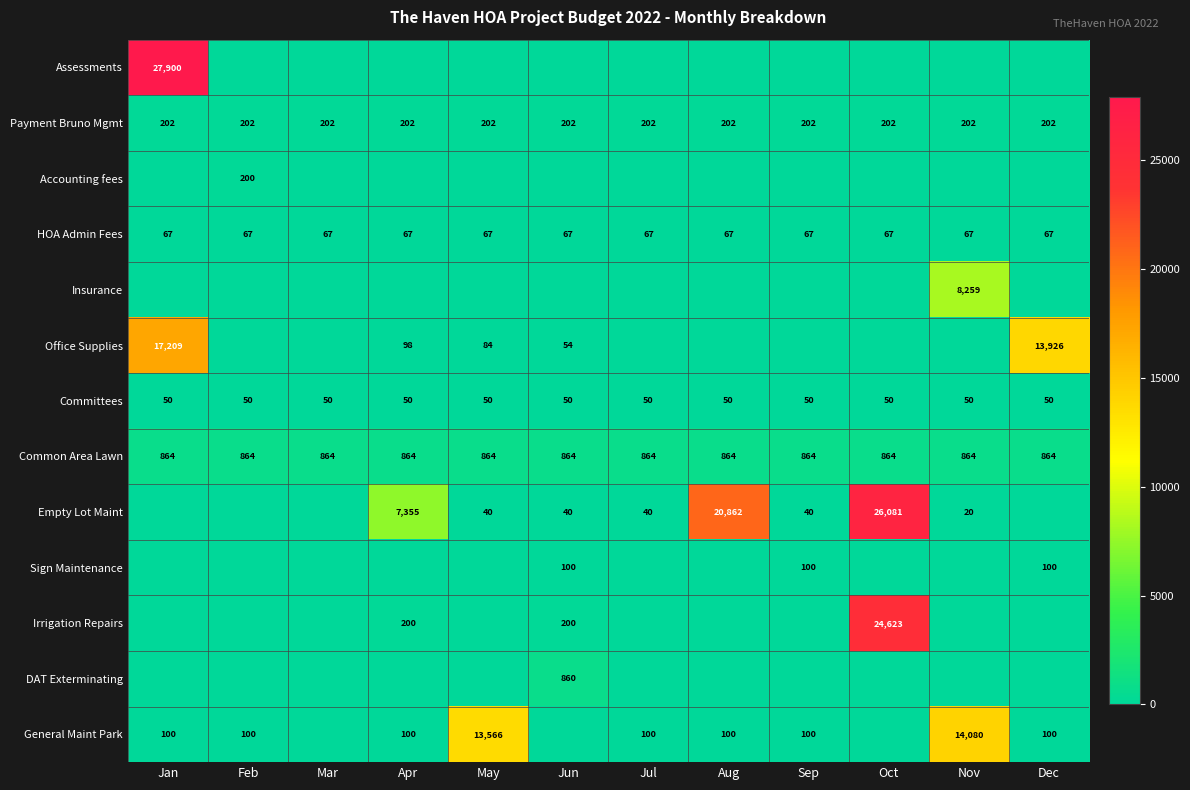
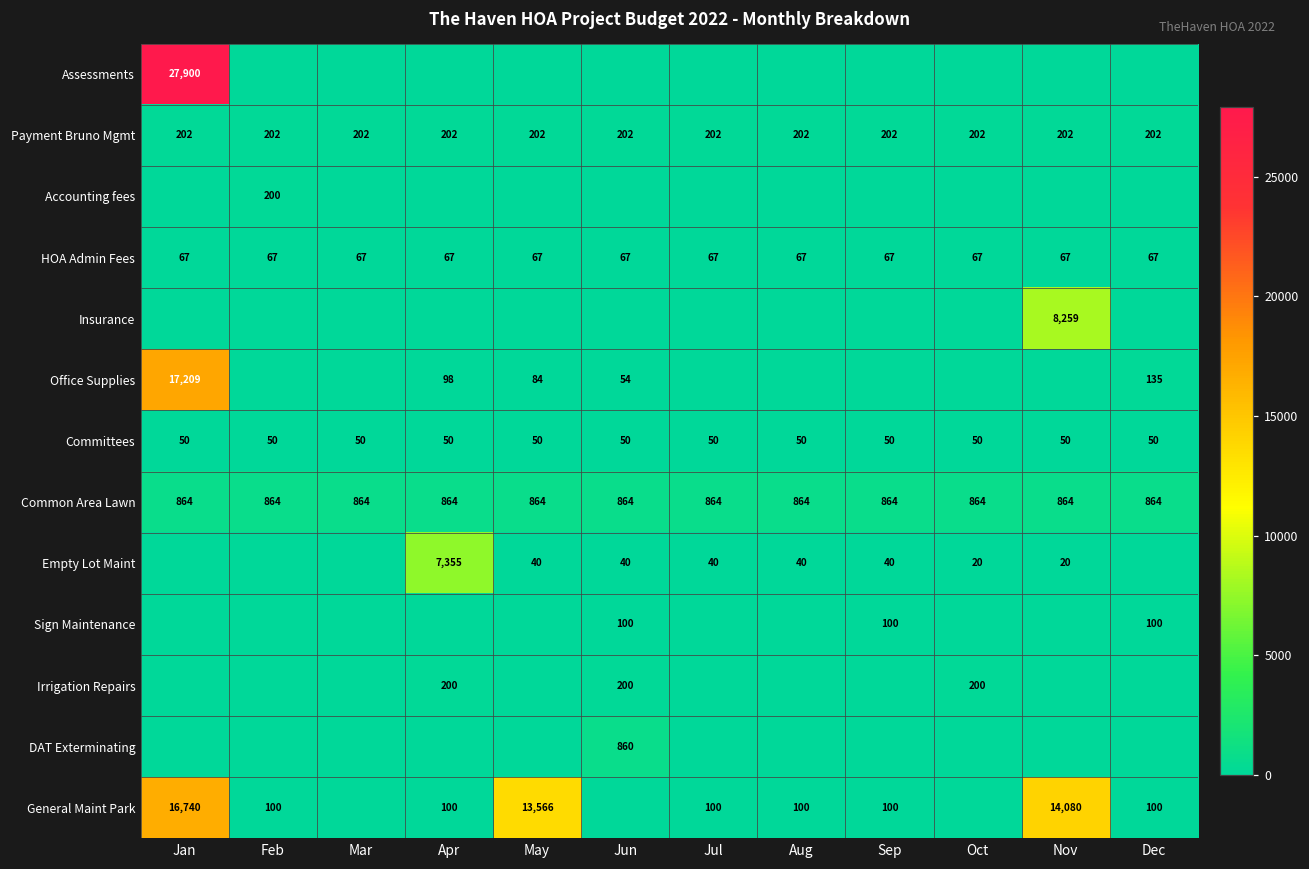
Office Supplies, Dec: 13,926 -> 135
Empty Lot Maint, Aug: 20,862 -> 40
Empty Lot Maint, Oct: 26,081 -> 20
Irrigation Repairs, Oct: 24,623 -> 200
General Maint Park, Jan: 100 -> 16,740
